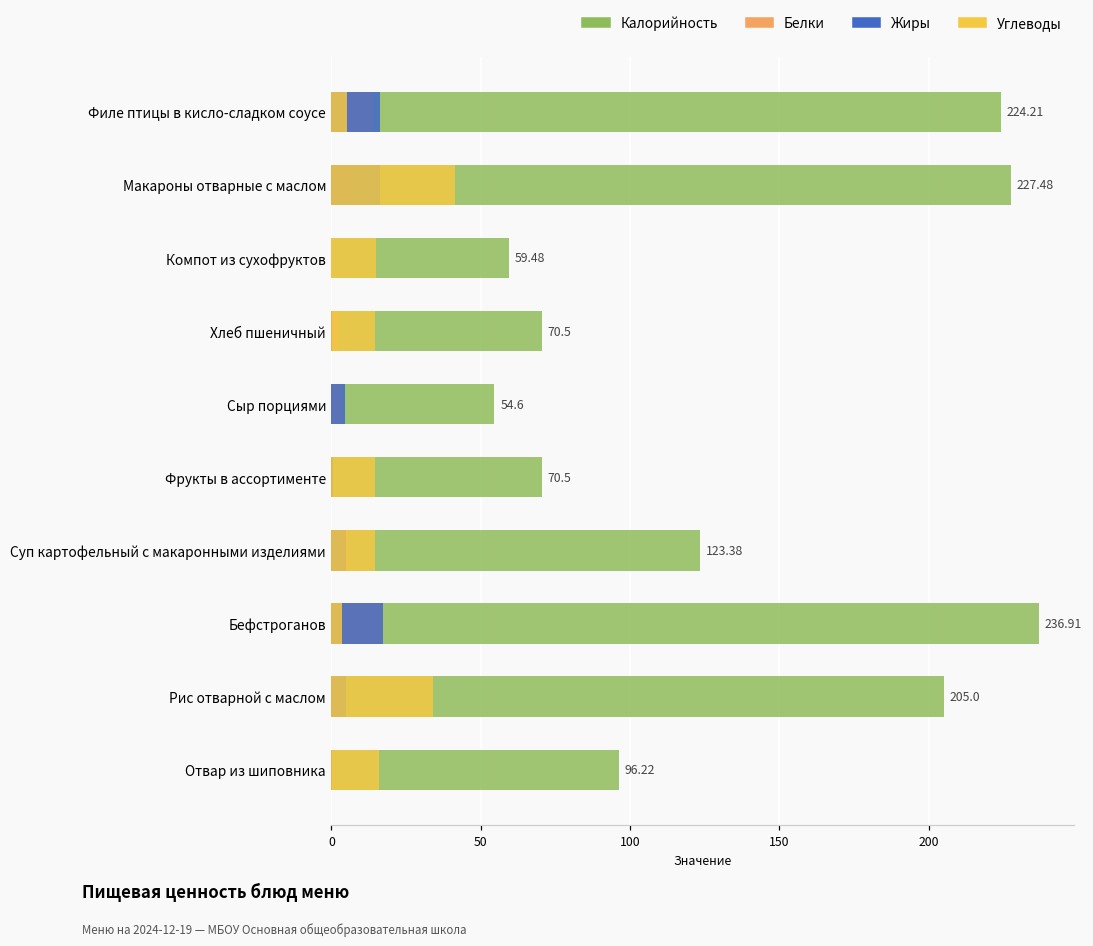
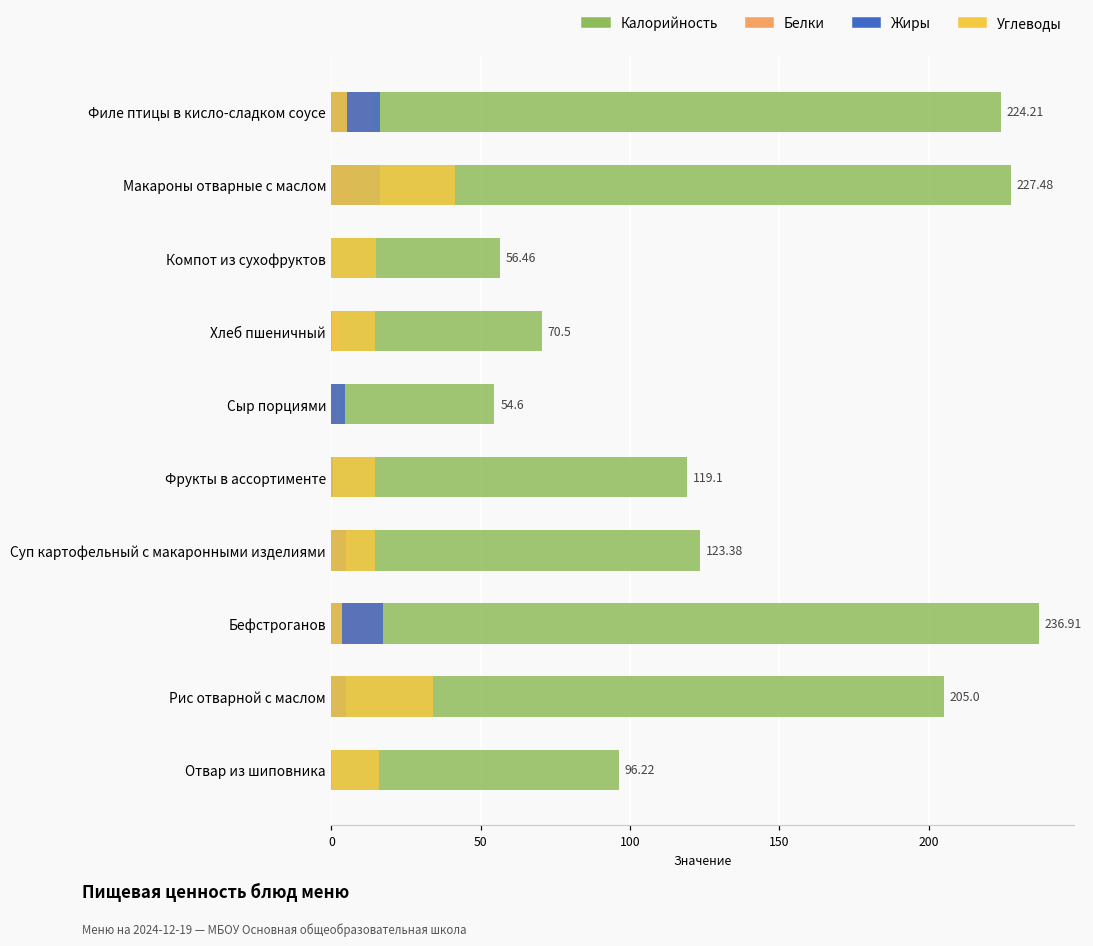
Калорийность, Компот из сухофруктов: 59.48 -> 56.46
Калорийность, Фрукты в ассортименте: 70.5 -> 119.1
